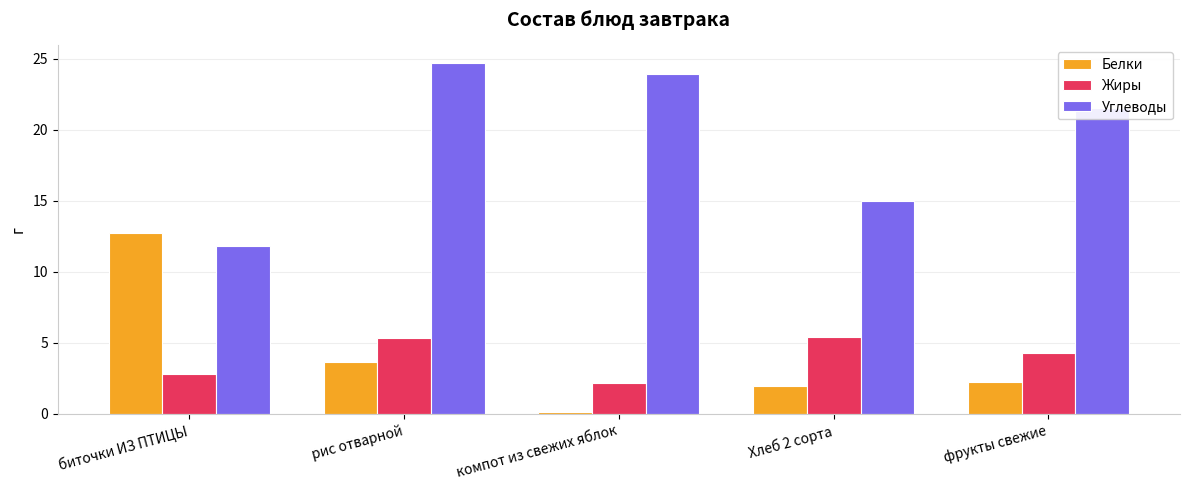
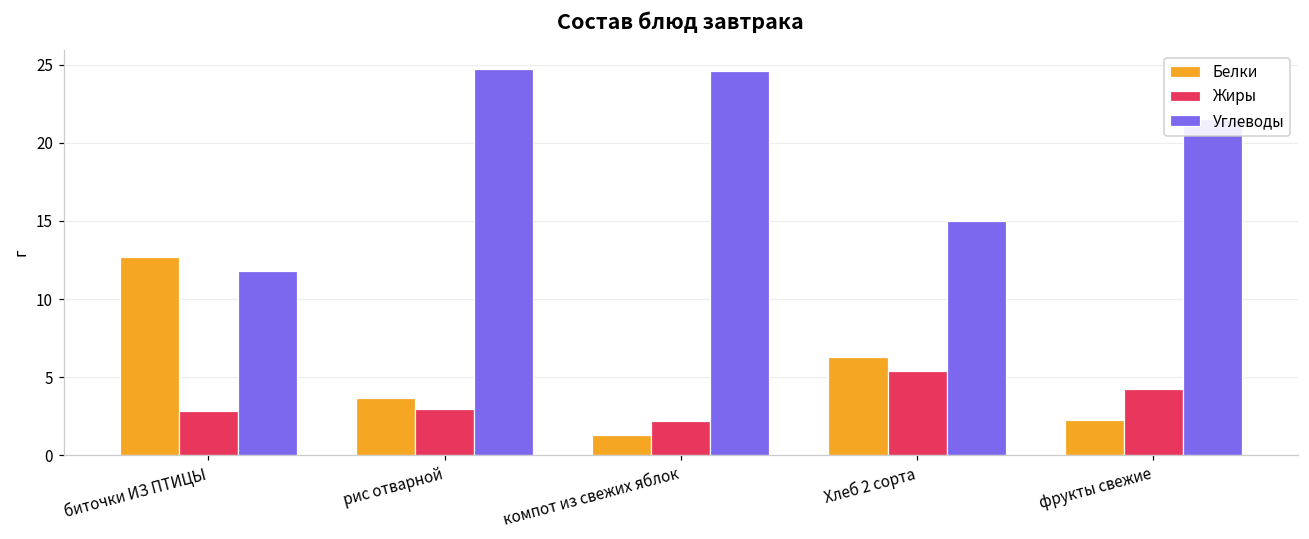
Жиры, рис отварной: 5.4 -> 2.9
Белки, компот из свежих яблок: 0.2 -> 1.3
Углеводы, компот из свежих яблок: 23.9 -> 24.6
Белки, Хлеб 2 сорта: 2.0 -> 6.3
